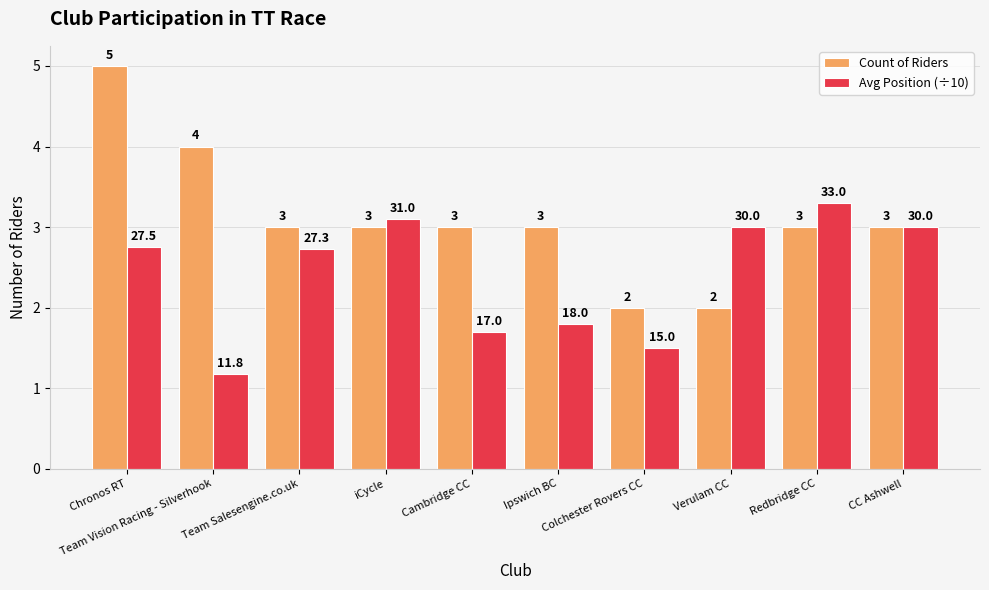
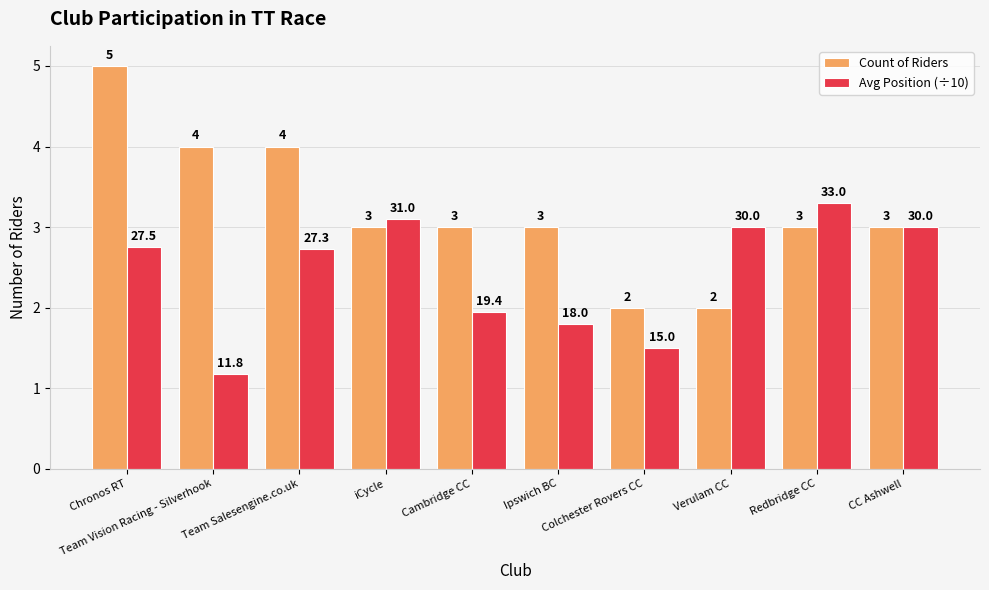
Count of Riders, Team Salesengine.co.uk: 3 -> 4
Avg Position (÷10), Cambridge CC: 17.0 -> 19.4
